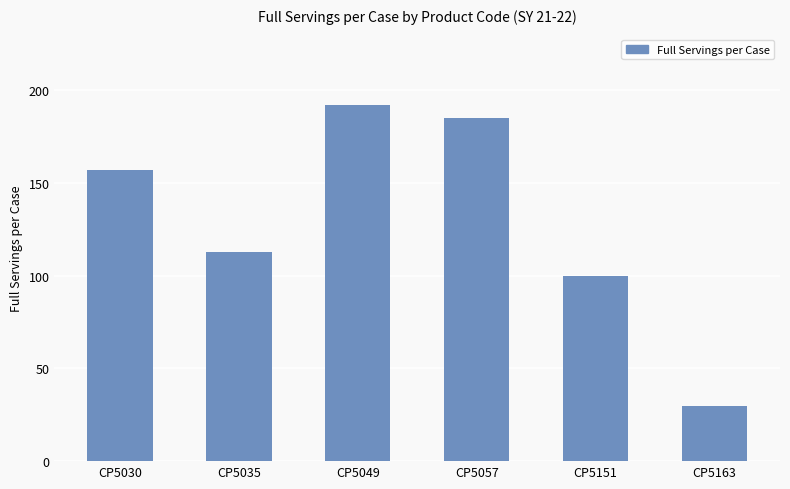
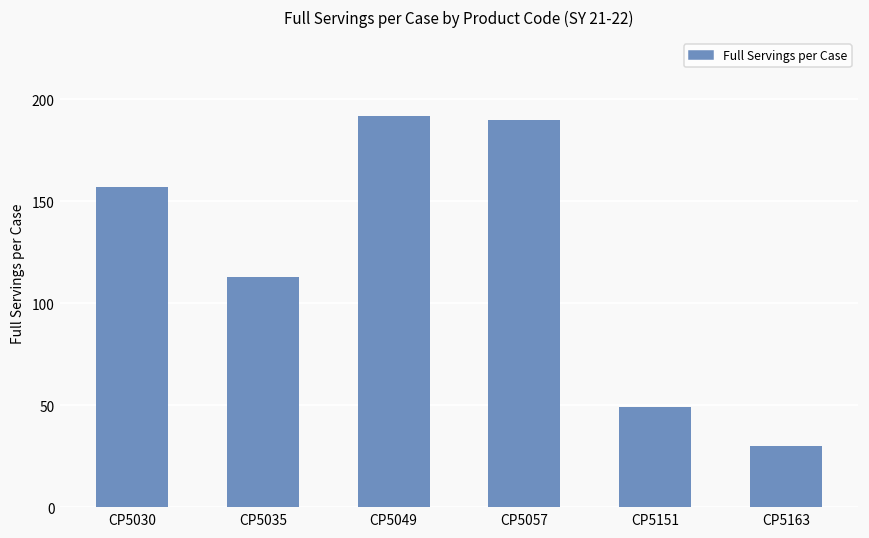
CP5057: 185 -> 190
CP5151: 100 -> 49
